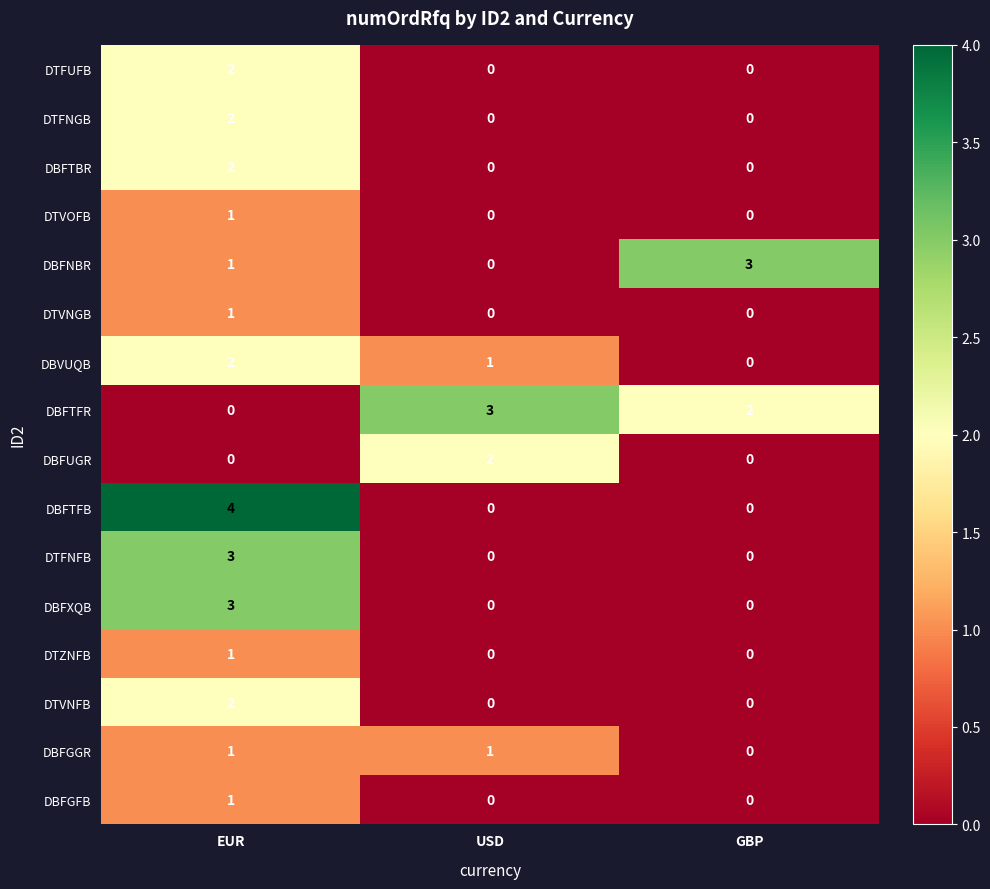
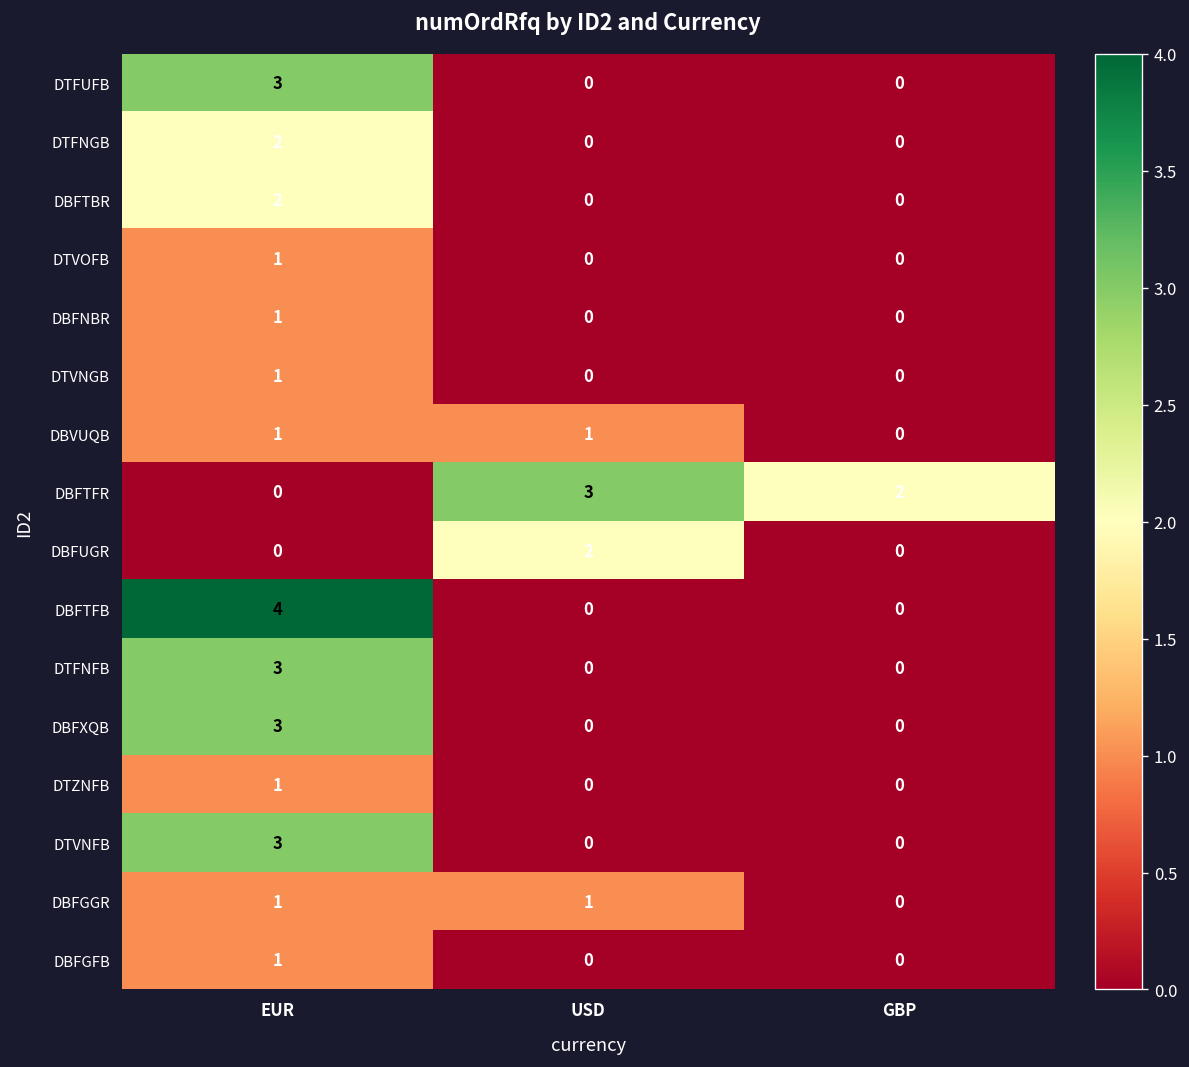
DTFUFB, EUR: 2 -> 3
DBFNBR, GBP: 3 -> 0
DBVUQB, EUR: 2 -> 1
DTVNFB, EUR: 2 -> 3
